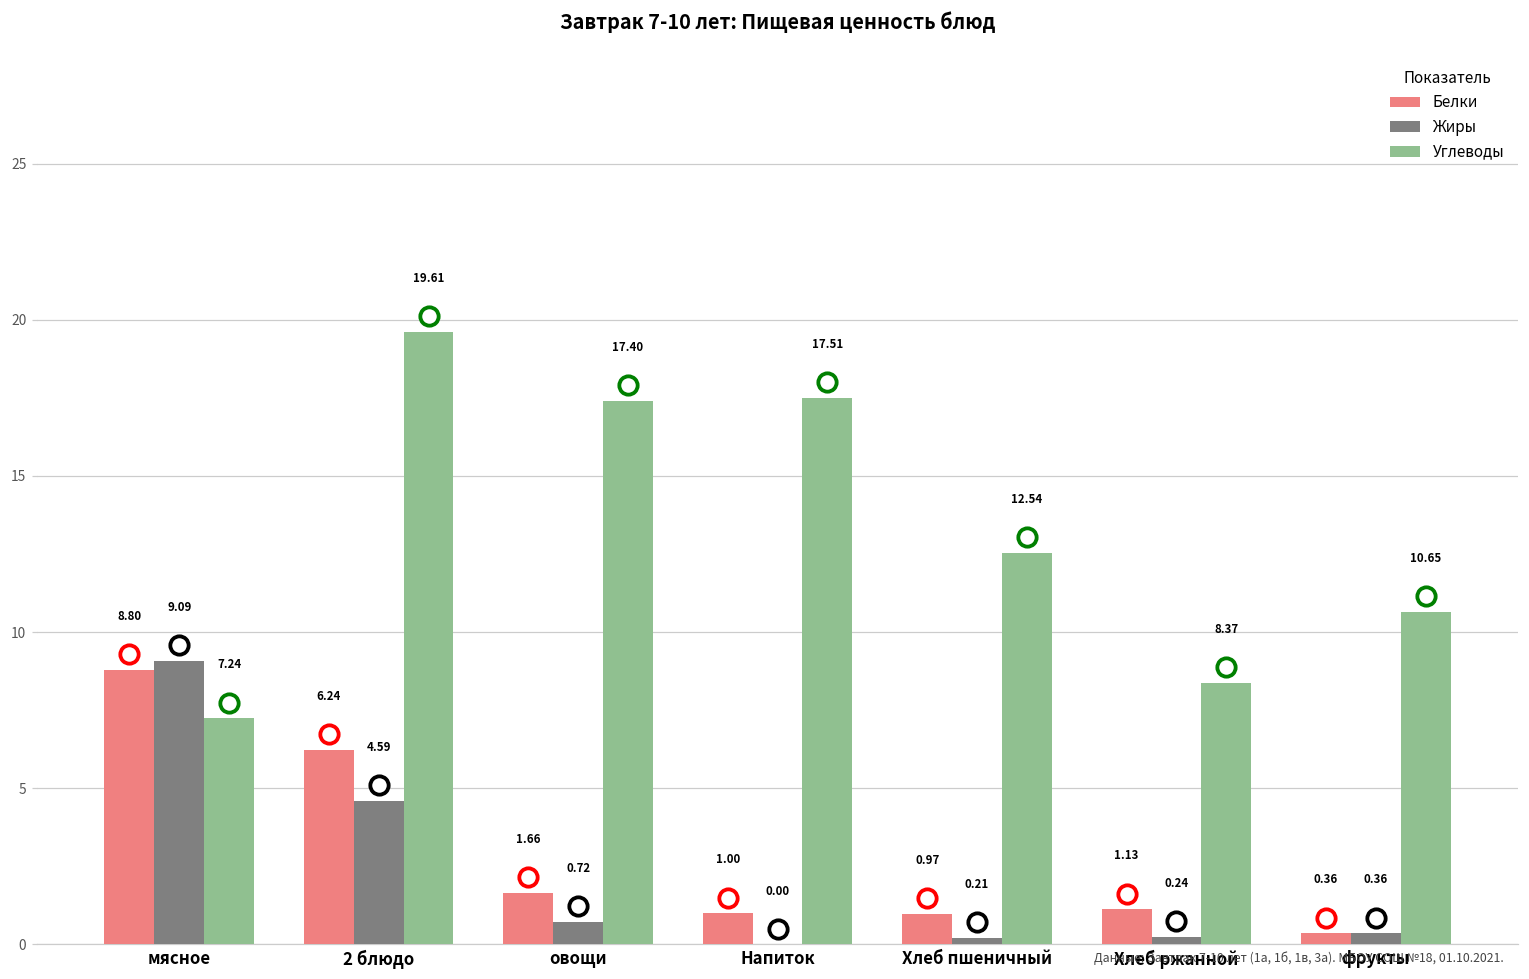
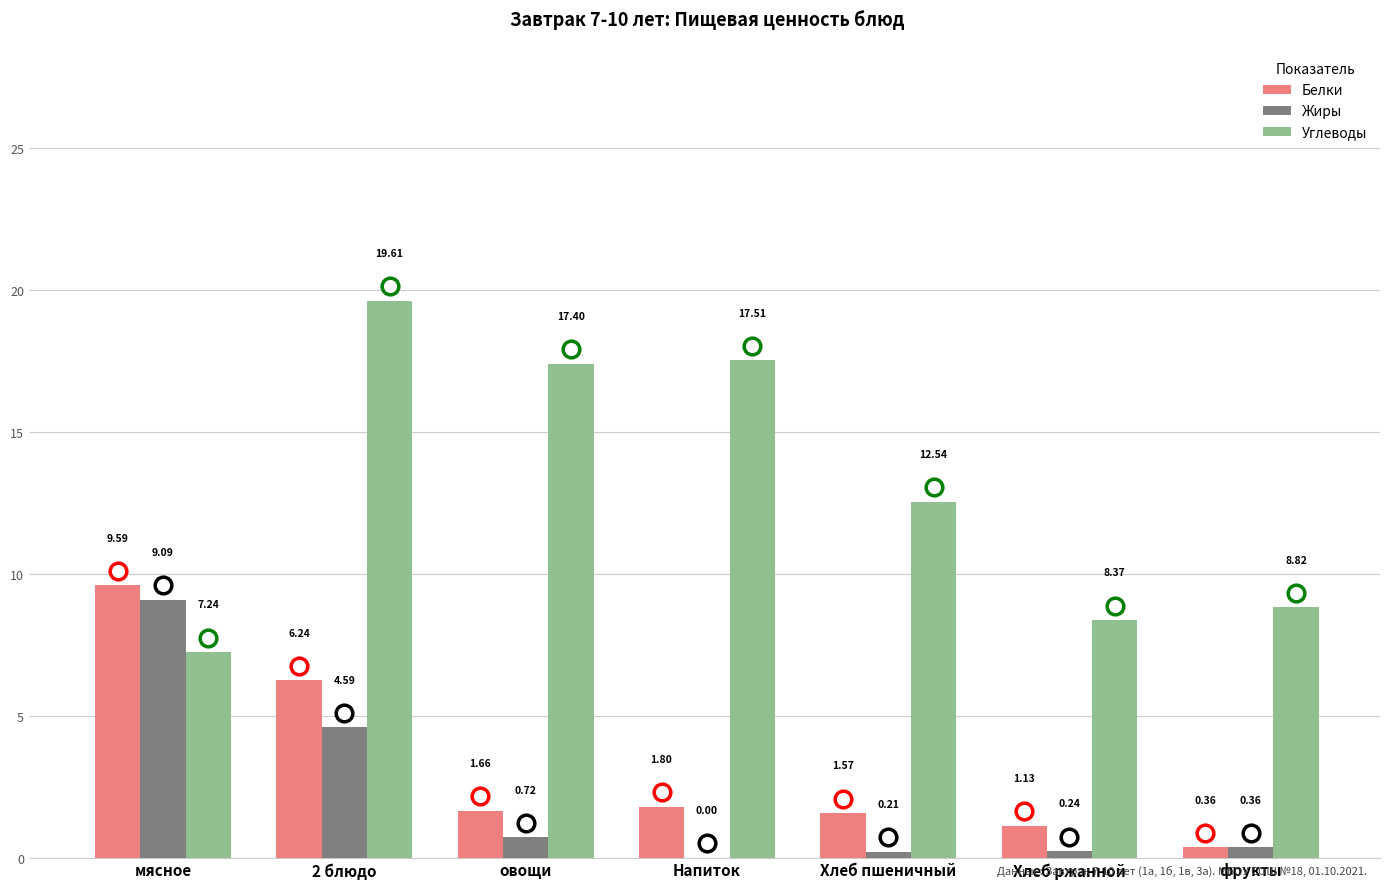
Белки, мясное: 8.80 -> 9.59
Белки, Напиток: 1.00 -> 1.80
Белки, Хлеб пшеничный: 0.97 -> 1.57
Углеводы, фрукты: 10.65 -> 8.82
